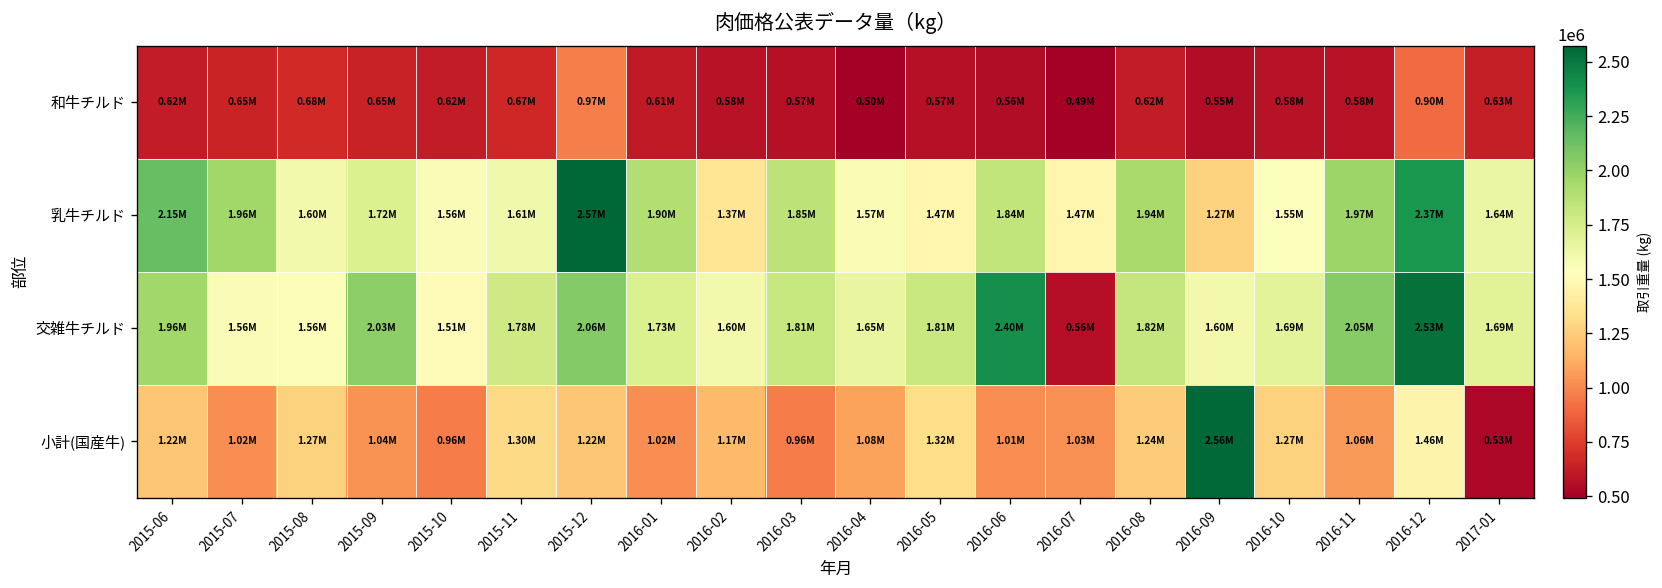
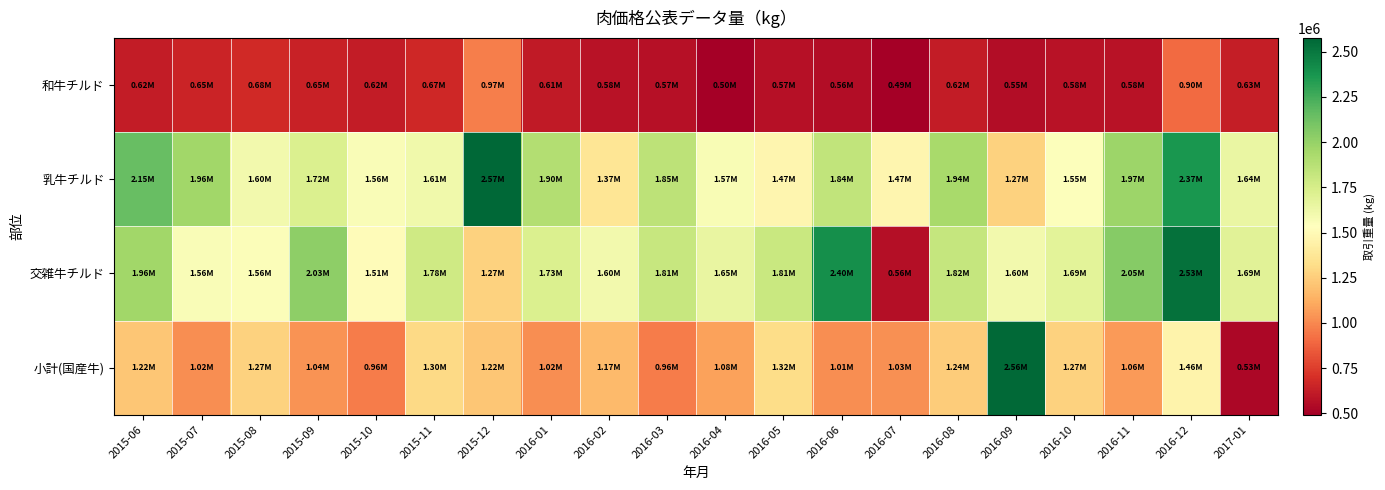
交雑牛チルド, 2015-12: 2.06M -> 1.27M
